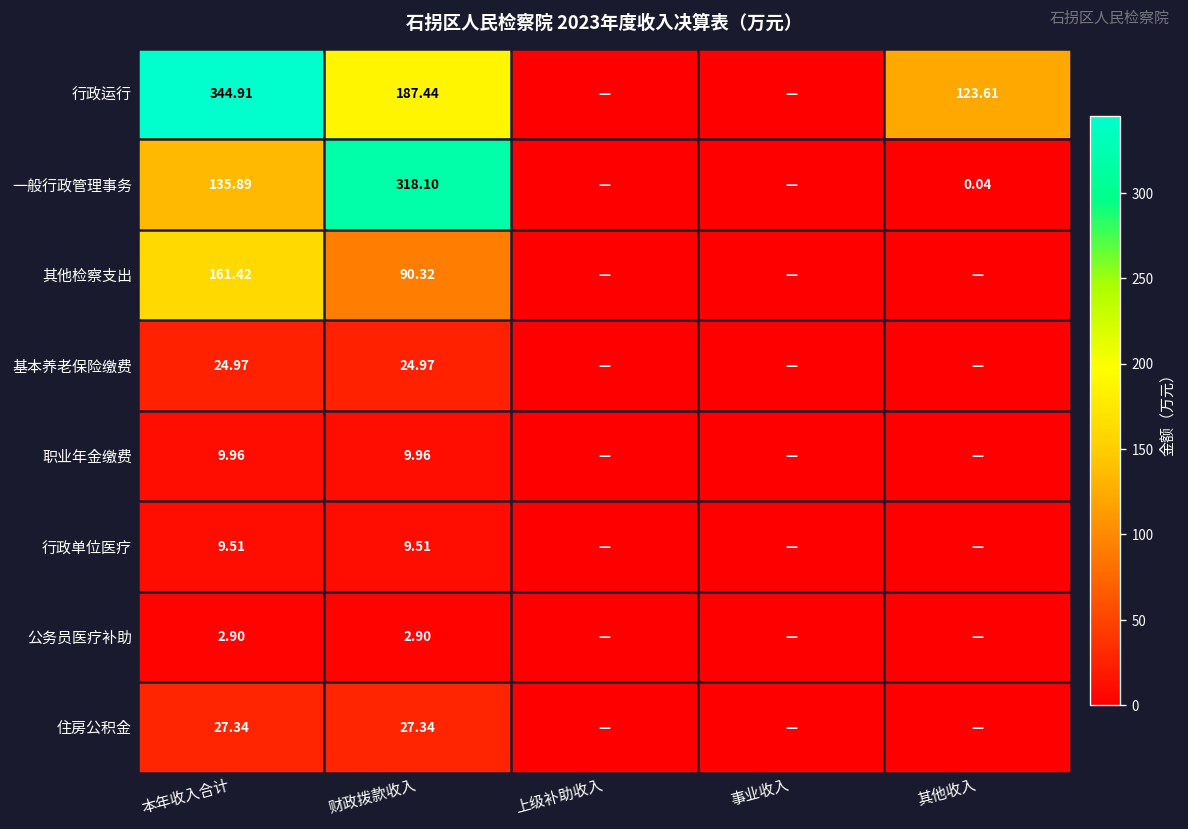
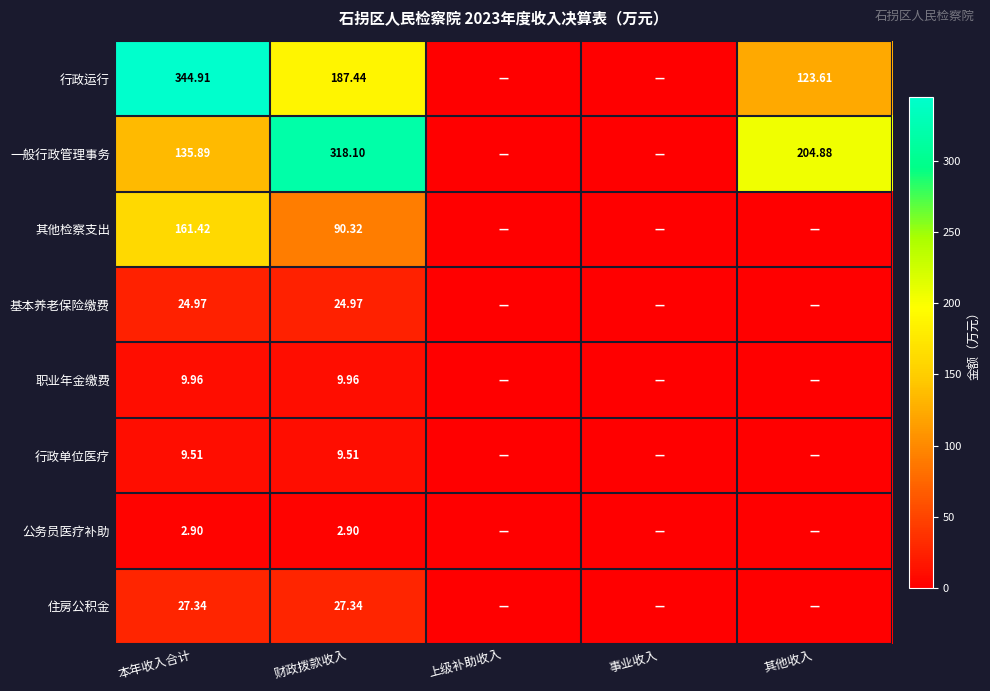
一般行政管理事务, 其他收入: 0.04 -> 204.88
